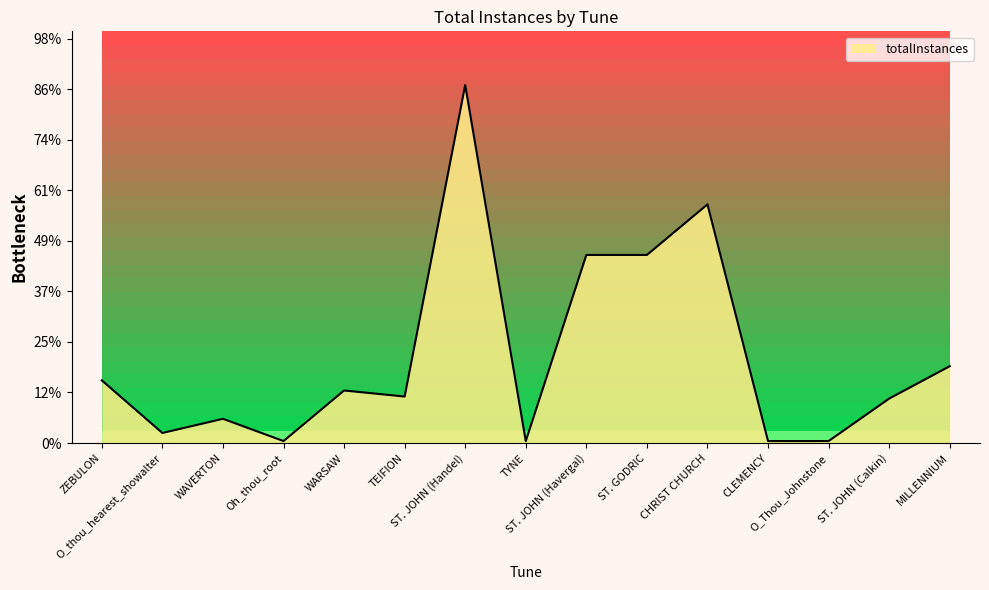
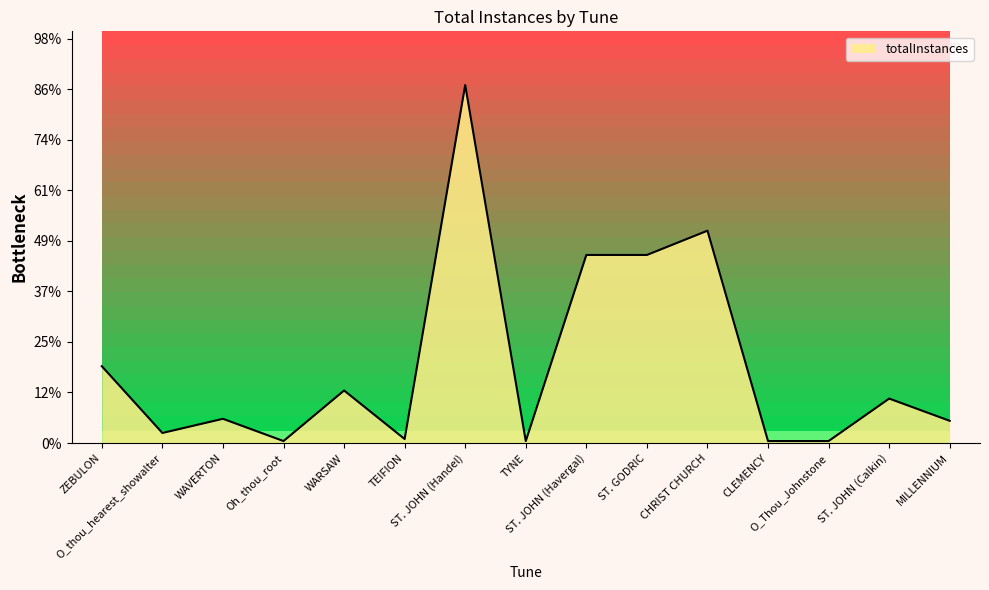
totalInstances, ZEBULON: 15% -> 19%
totalInstances, TEIFION: 11% -> 1%
totalInstances, CHRIST CHURCH: 58% -> 51%
totalInstances, MILLENNIUM: 19% -> 5%
